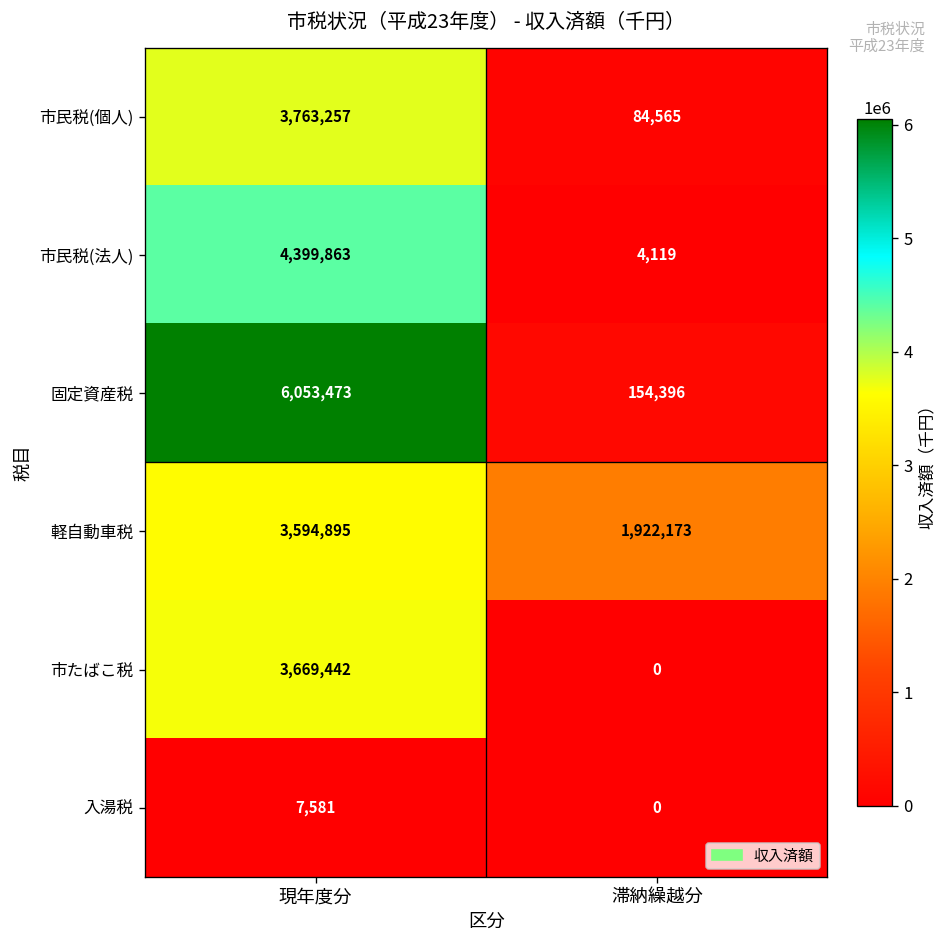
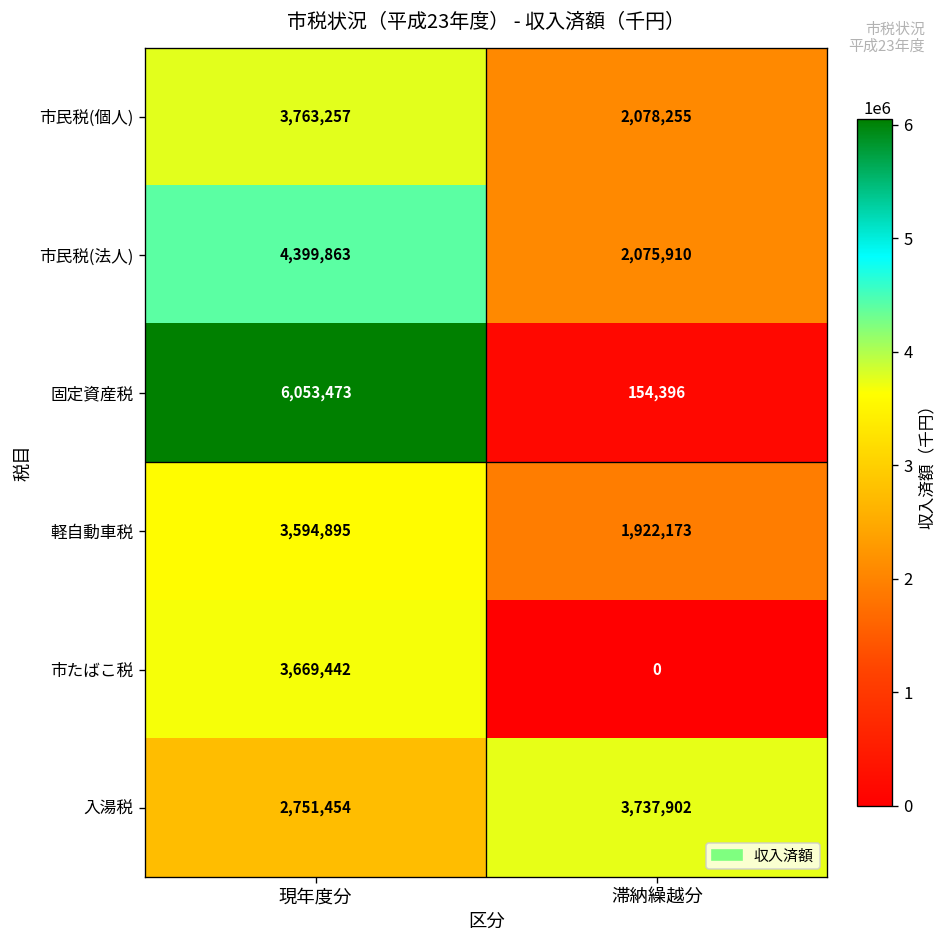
市民税(個人), 滞納繰越分: 84,565 -> 2,078,255
市民税(法人), 滞納繰越分: 4,119 -> 2,075,910
入湯税, 現年度分: 7,581 -> 2,751,454
入湯税, 滞納繰越分: 0 -> 3,737,902
